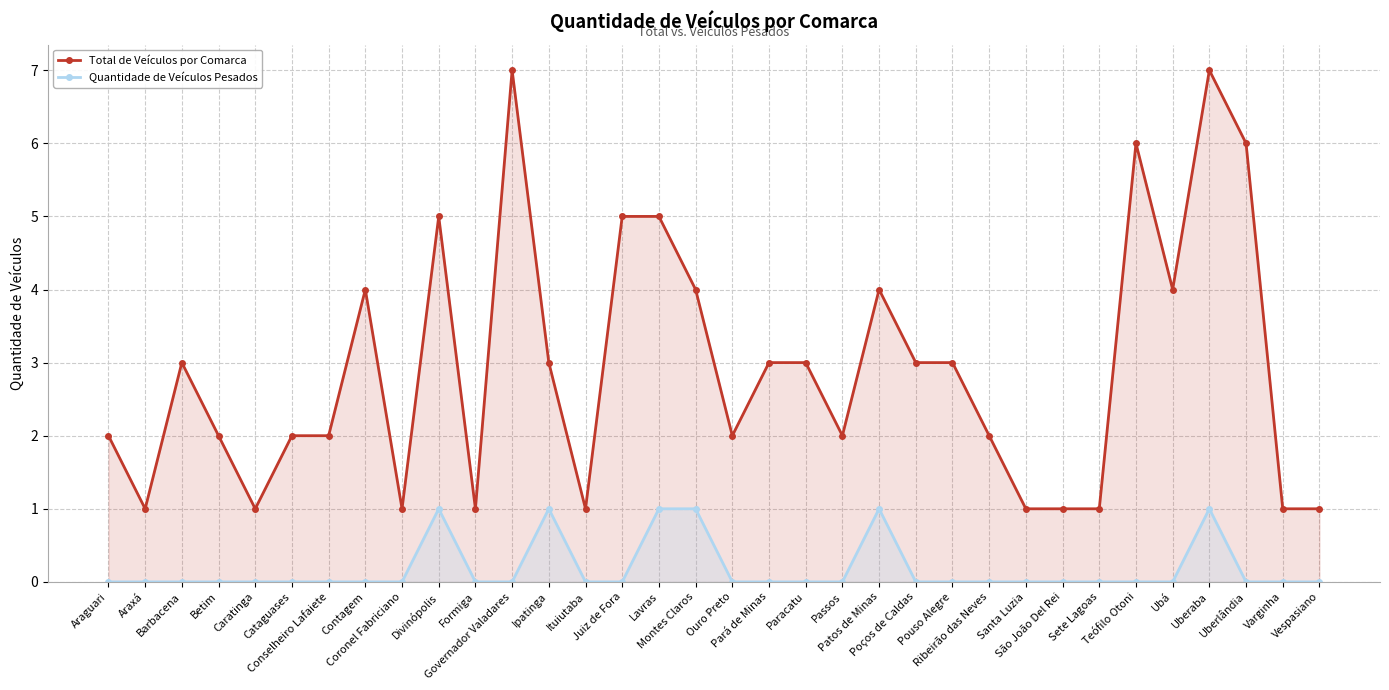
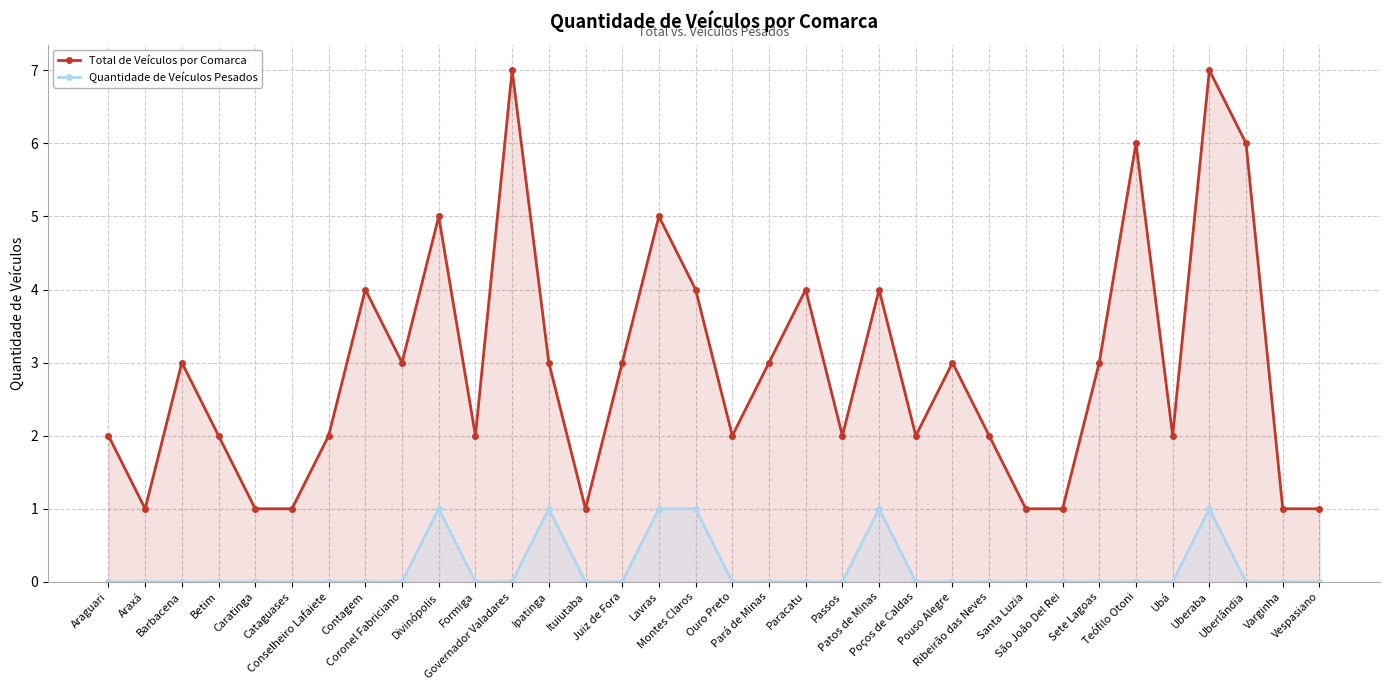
Total de Veículos por Comarca, Cataguases: 2 -> 1
Total de Veículos por Comarca, Coronel Fabriciano: 1 -> 3
Total de Veículos por Comarca, Formiga: 1 -> 2
Total de Veículos por Comarca, Juiz de Fora: 5 -> 3
Total de Veículos por Comarca, Paracatu: 3 -> 4
Total de Veículos por Comarca, Poços de Caldas: 3 -> 2
Total de Veículos por Comarca, Sete Lagoas: 1 -> 3
Total de Veículos por Comarca, Ubá: 4 -> 2
